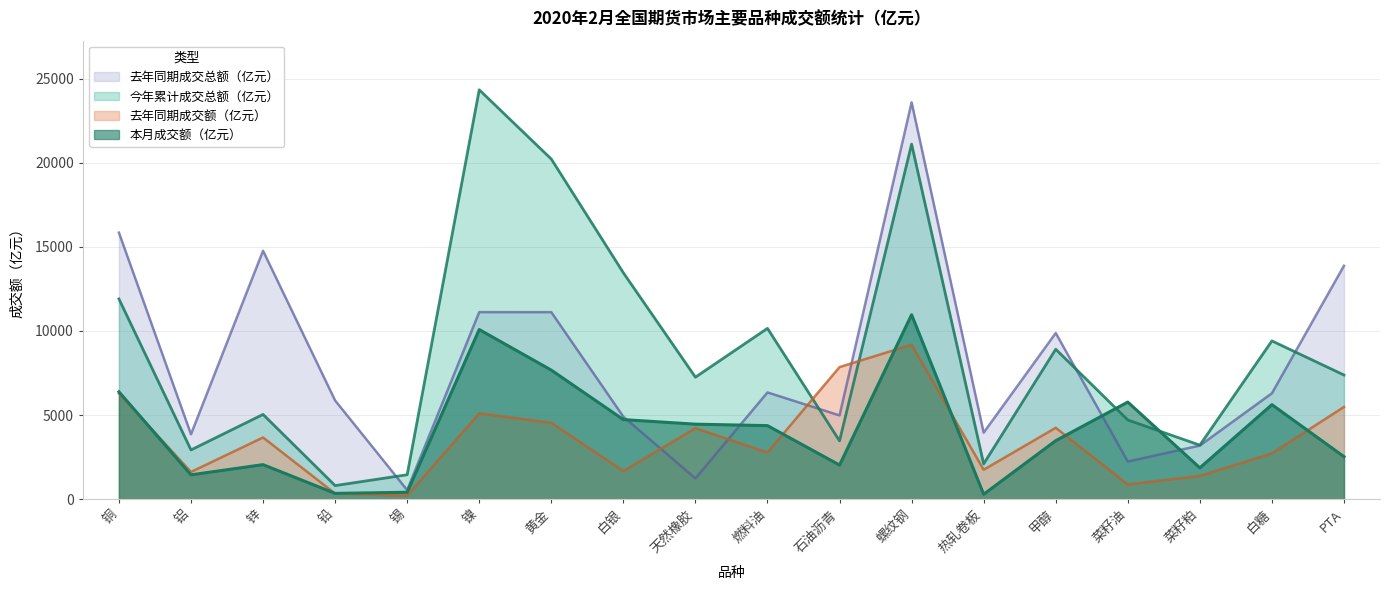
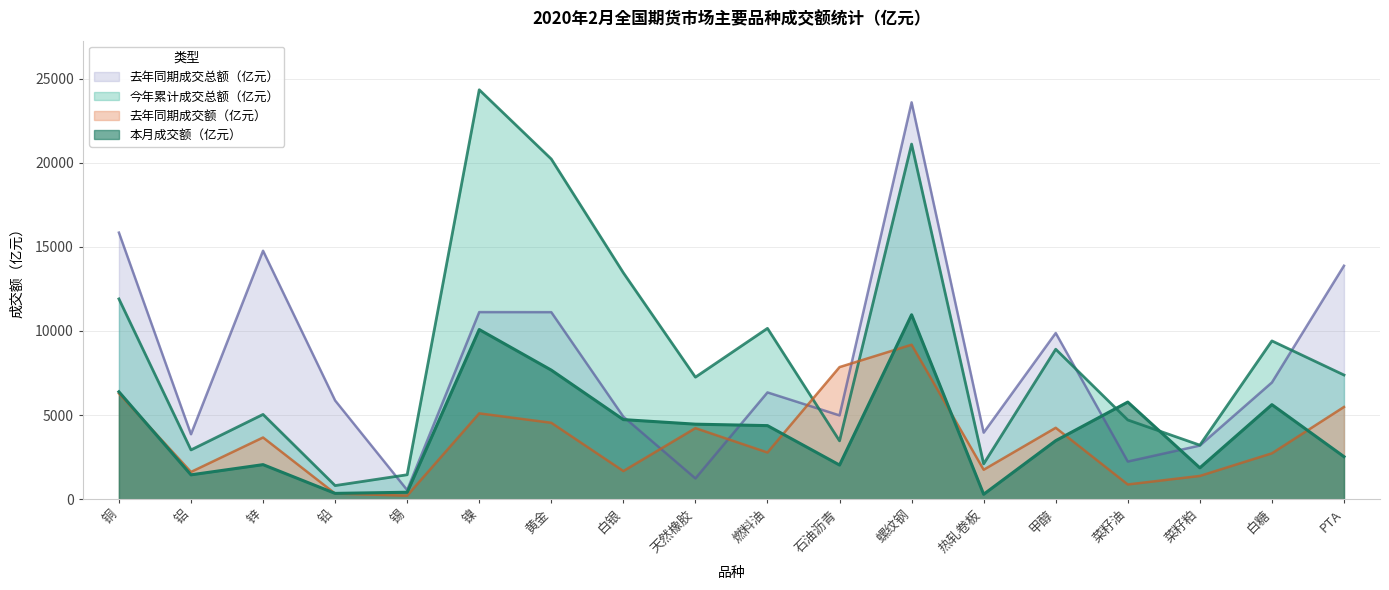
去年同期成交总额（亿元）, 白糖: 6300 -> 6900
